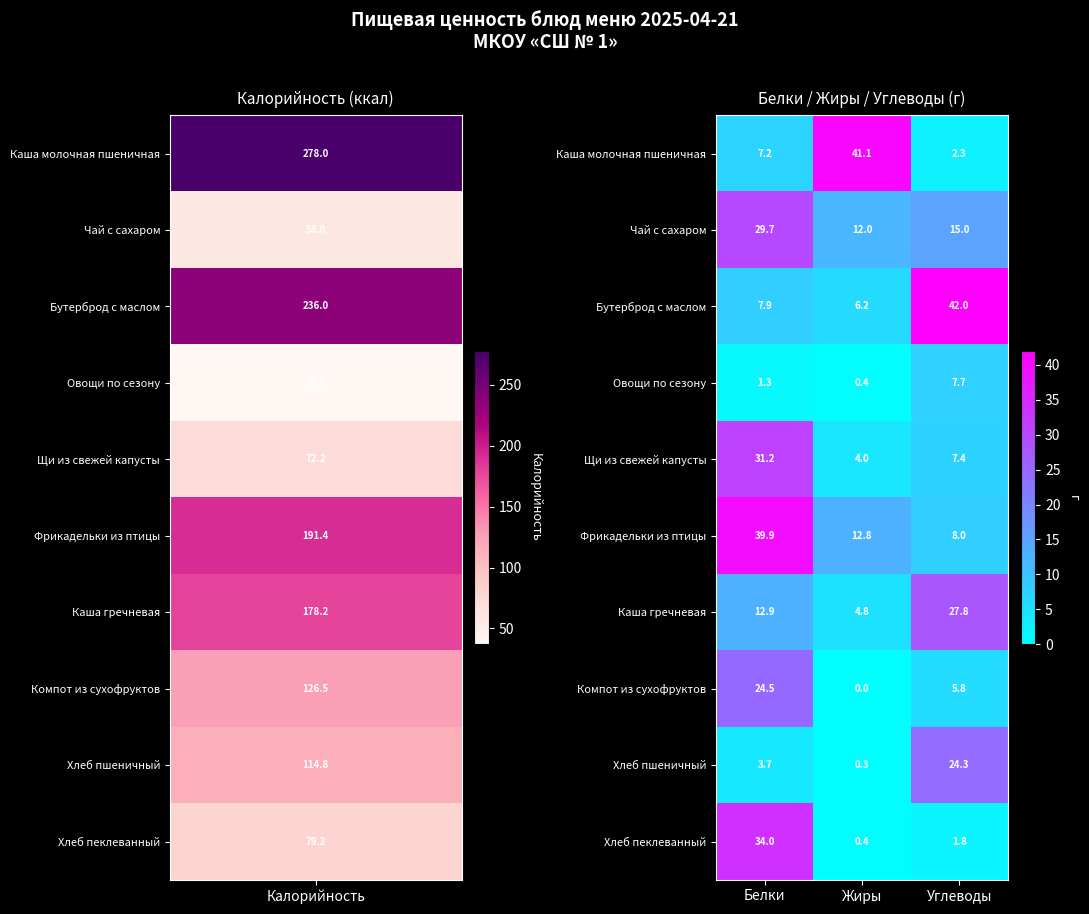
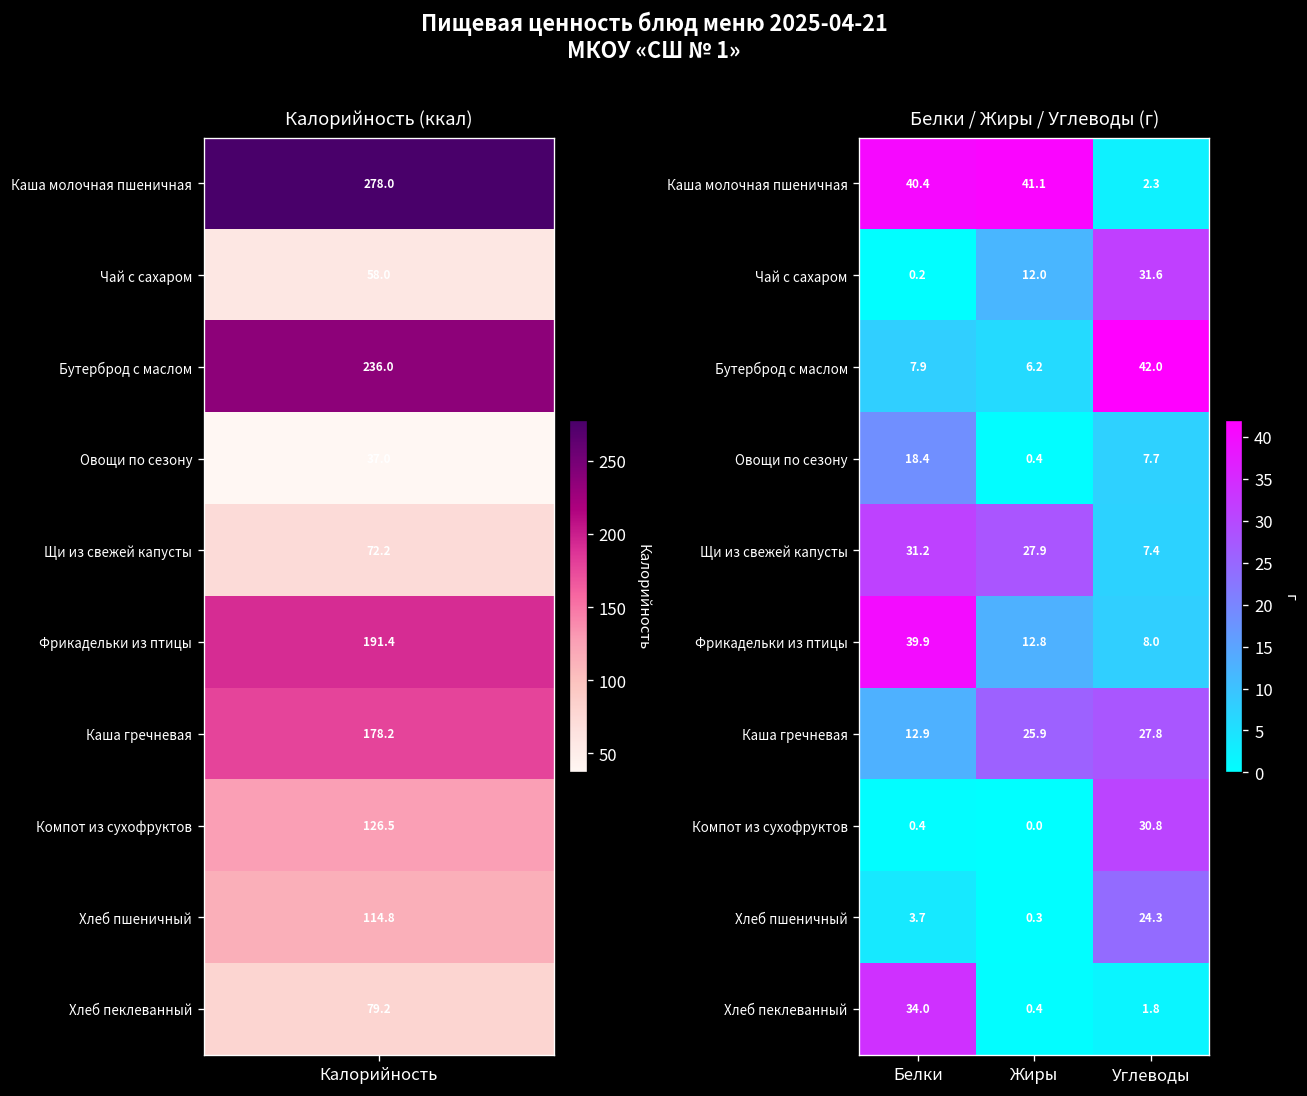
Белки / Жиры / Углеводы (г), Каша молочная пшеничная, Белки: 7.2 -> 40.4
Белки / Жиры / Углеводы (г), Чай с сахаром, Белки: 29.7 -> 0.2
Белки / Жиры / Углеводы (г), Чай с сахаром, Углеводы: 15.0 -> 31.6
Белки / Жиры / Углеводы (г), Овощи по сезону, Белки: 1.3 -> 18.4
Белки / Жиры / Углеводы (г), Щи из свежей капусты, Жиры: 4.0 -> 27.9
Белки / Жиры / Углеводы (г), Каша гречневая, Жиры: 4.8 -> 25.9
Белки / Жиры / Углеводы (г), Компот из сухофруктов, Белки: 24.5 -> 0.4
Белки / Жиры / Углеводы (г), Компот из сухофруктов, Углеводы: 5.8 -> 30.8
